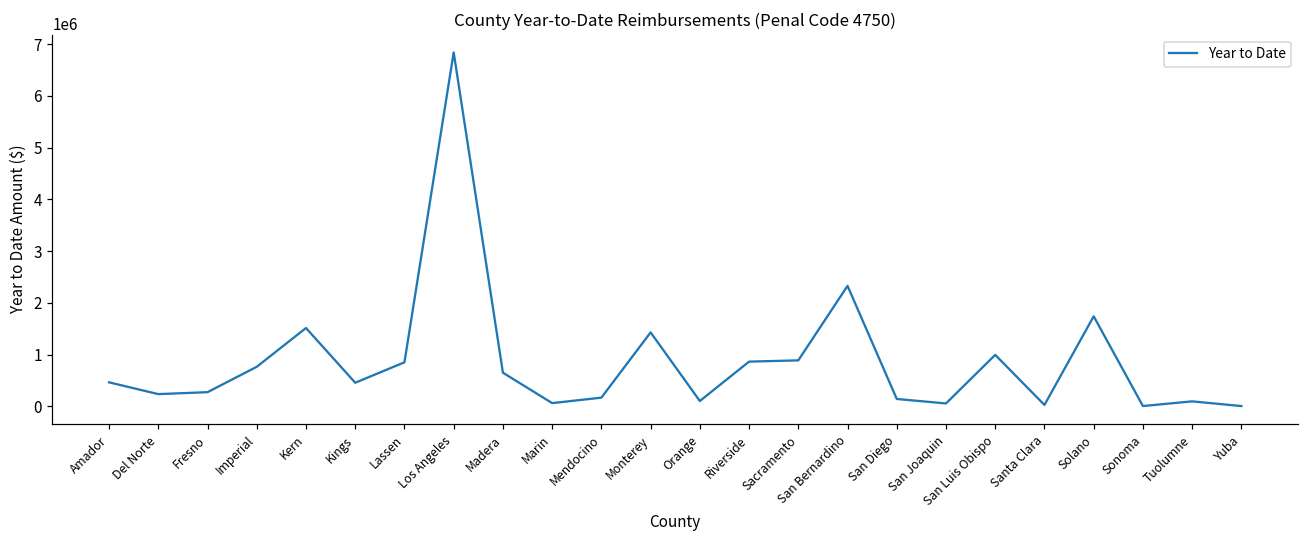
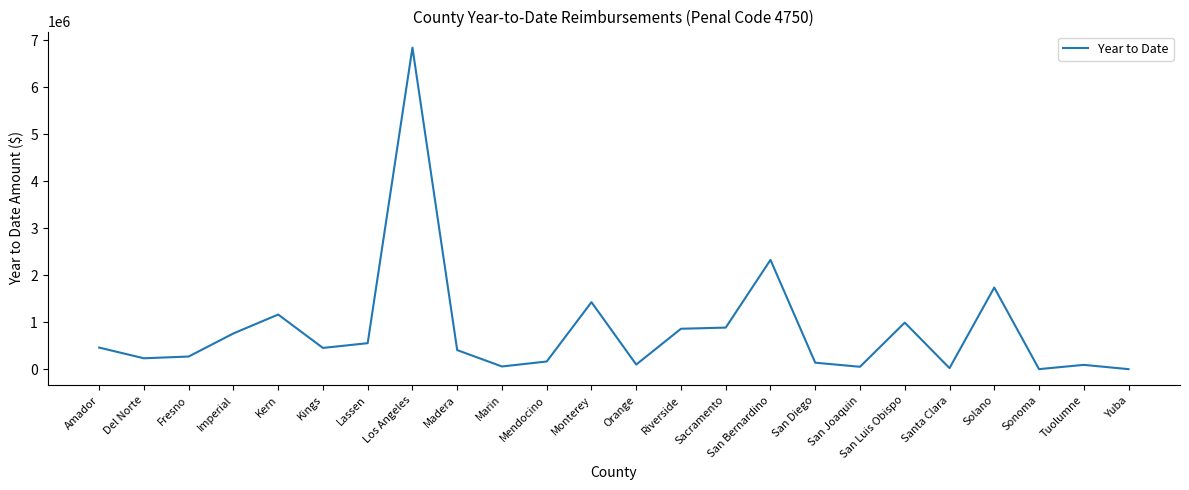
Kern: 1500000 -> 1200000
Lassen: 900000 -> 600000
Madera: 700000 -> 400000
